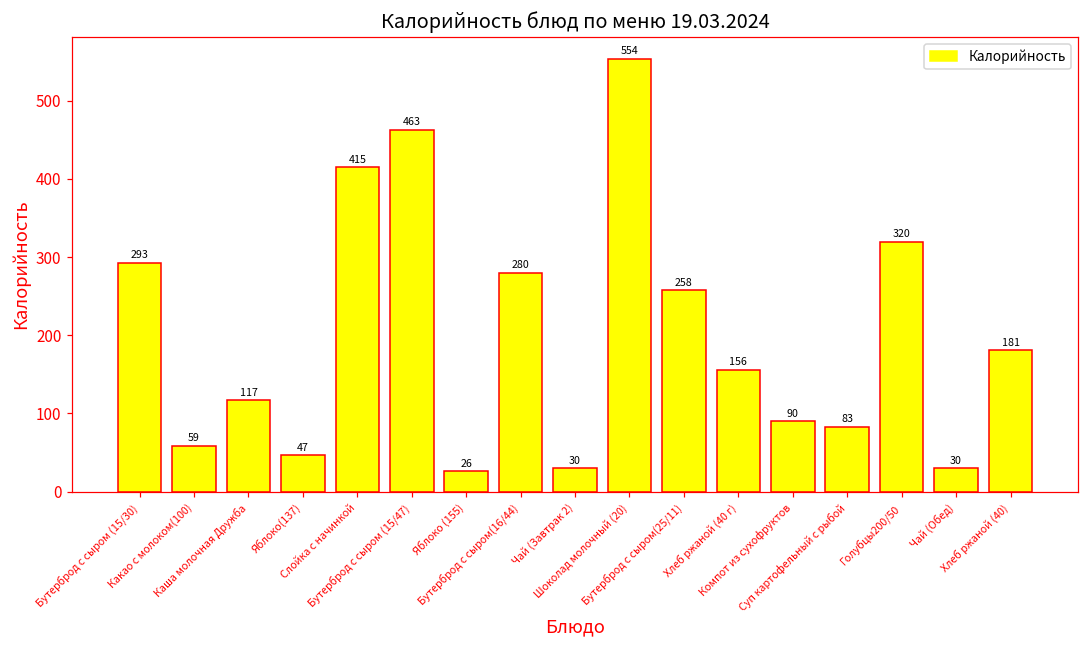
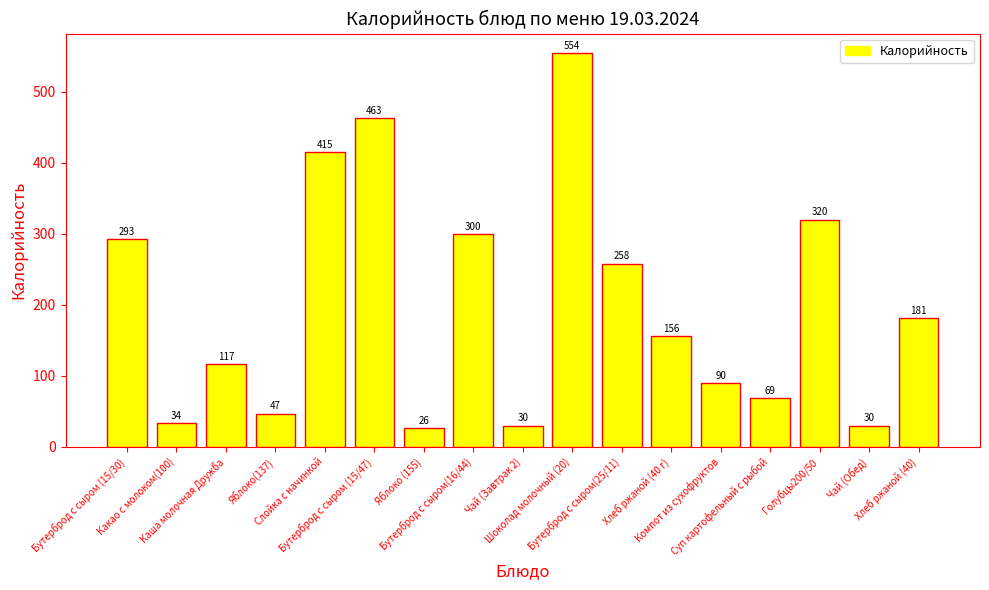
Какао с молоком(100): 59 -> 34
Бутерброд с сыром(16/44): 280 -> 300
Суп картофельный с рыбой: 83 -> 69
